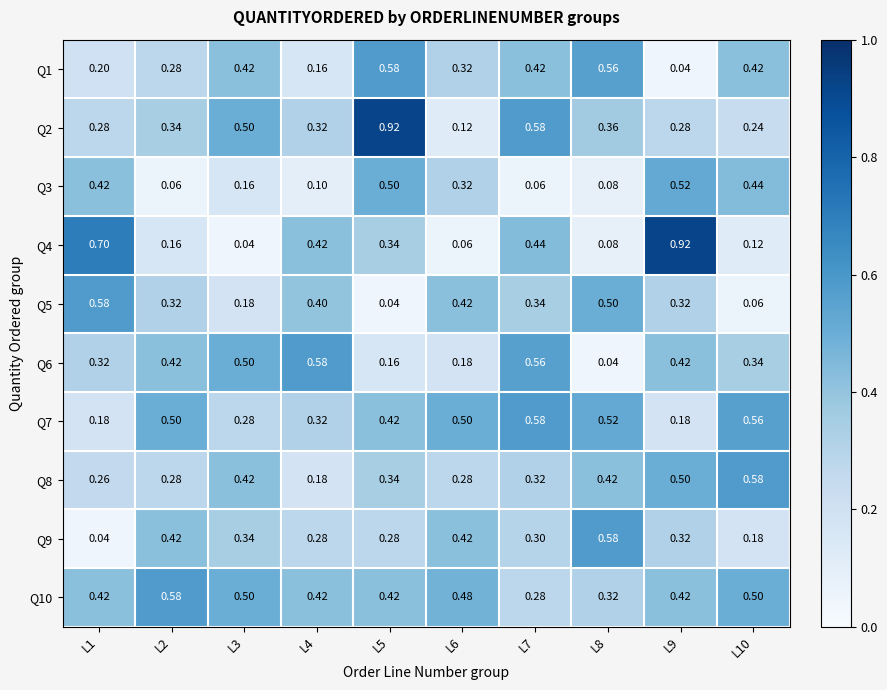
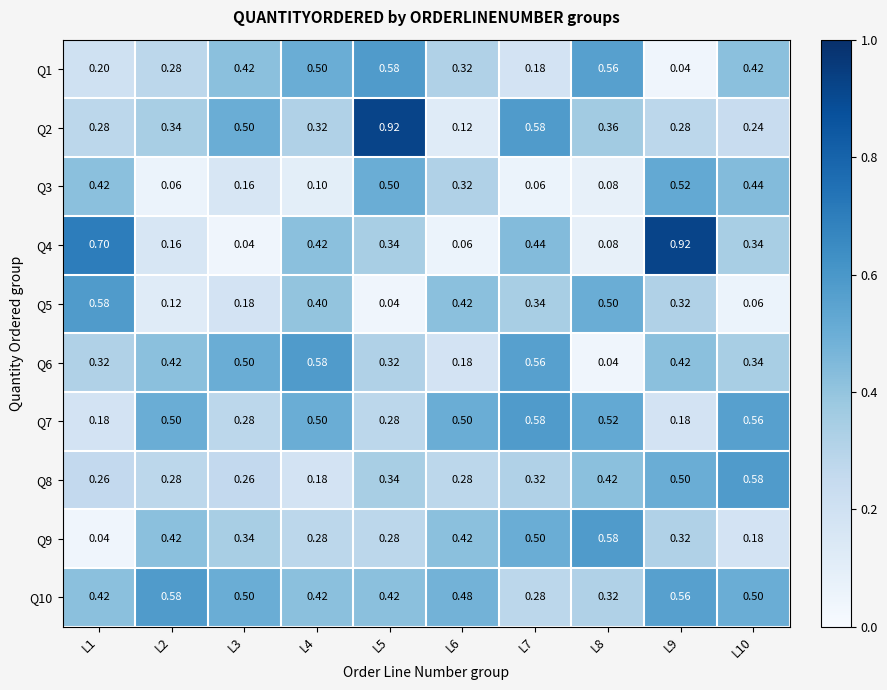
Q1, L4: 0.16 -> 0.50
Q1, L7: 0.42 -> 0.18
Q4, L10: 0.12 -> 0.34
Q5, L2: 0.32 -> 0.12
Q6, L5: 0.16 -> 0.32
Q7, L4: 0.32 -> 0.50
Q7, L5: 0.42 -> 0.28
Q8, L3: 0.42 -> 0.26
Q9, L7: 0.30 -> 0.50
Q10, L9: 0.42 -> 0.56
